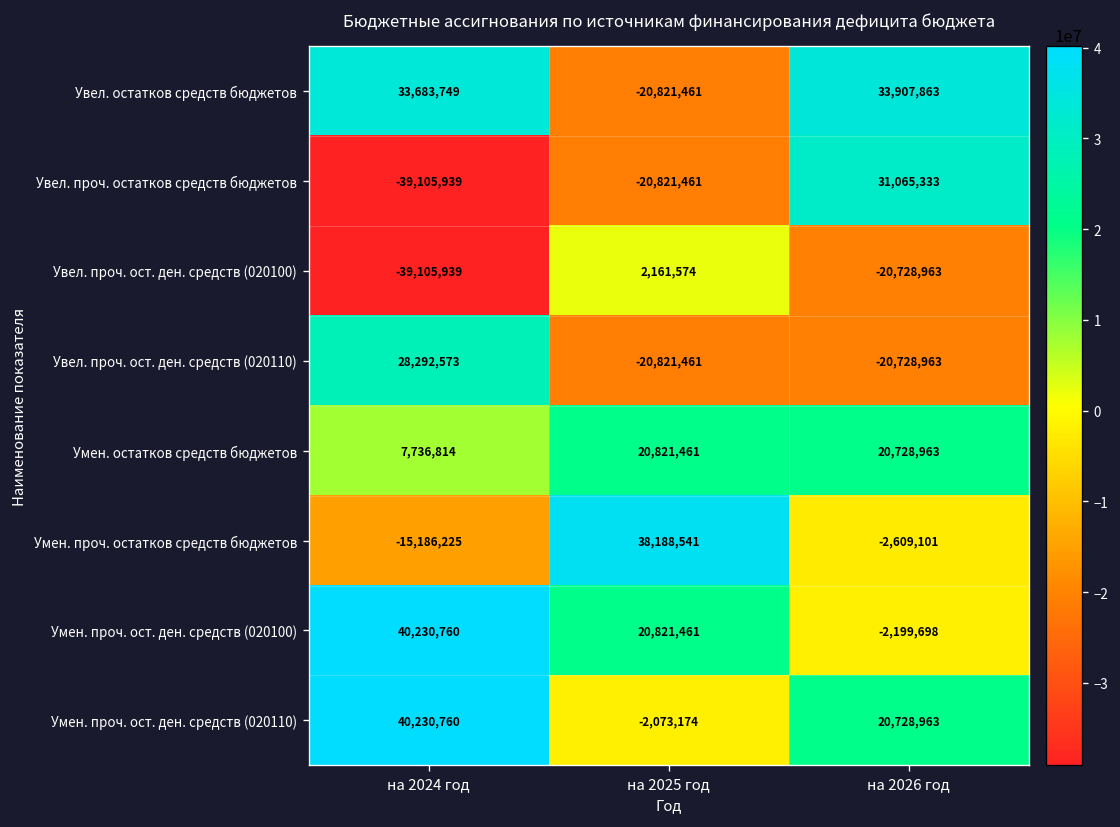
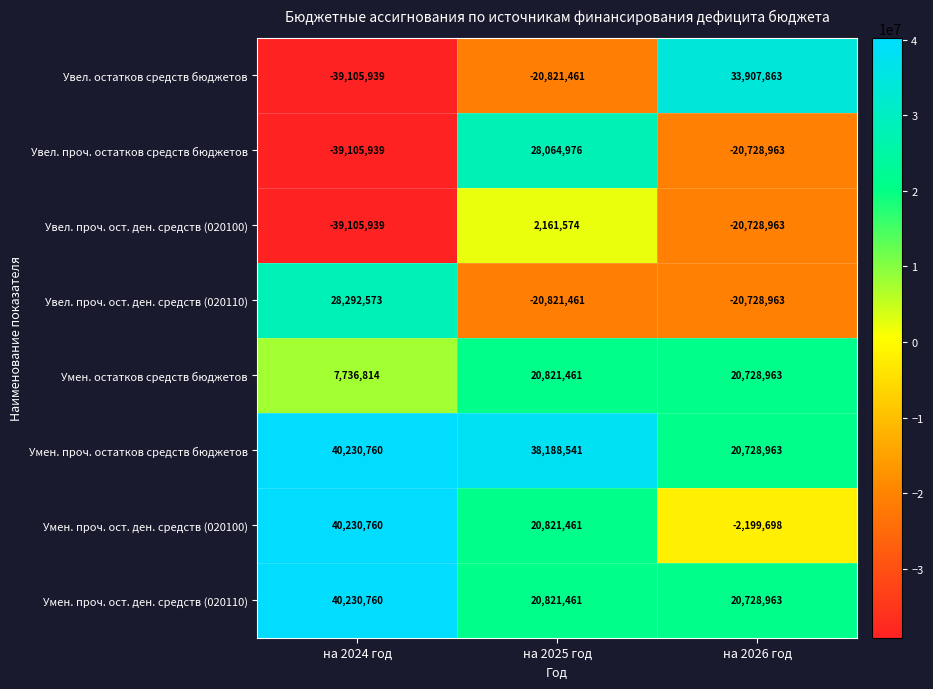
Увел. остатков средств бюджетов, на 2024 год: 33,683,749 -> -39,105,939
Увел. проч. остатков средств бюджетов, на 2025 год: -20,821,461 -> 28,064,976
Увел. проч. остатков средств бюджетов, на 2026 год: 31,065,333 -> -20,728,963
Умен. проч. остатков средств бюджетов, на 2024 год: -15,186,225 -> 40,230,760
Умен. проч. остатков средств бюджетов, на 2026 год: -2,609,101 -> 20,728,963
Умен. проч. ост. ден. средств (020110), на 2025 год: -2,073,174 -> 20,821,461
